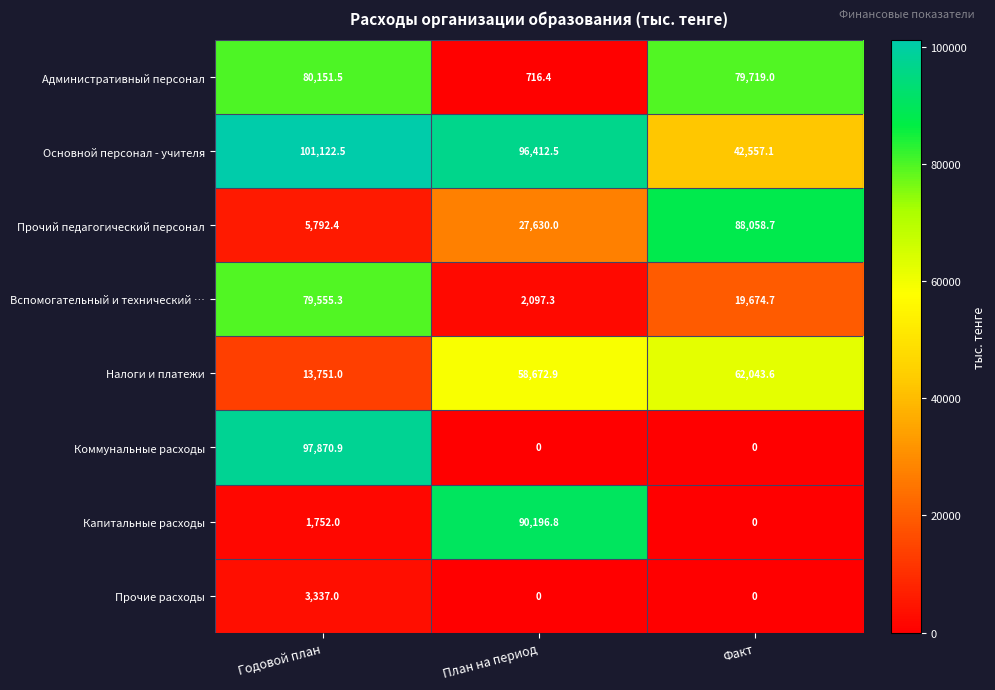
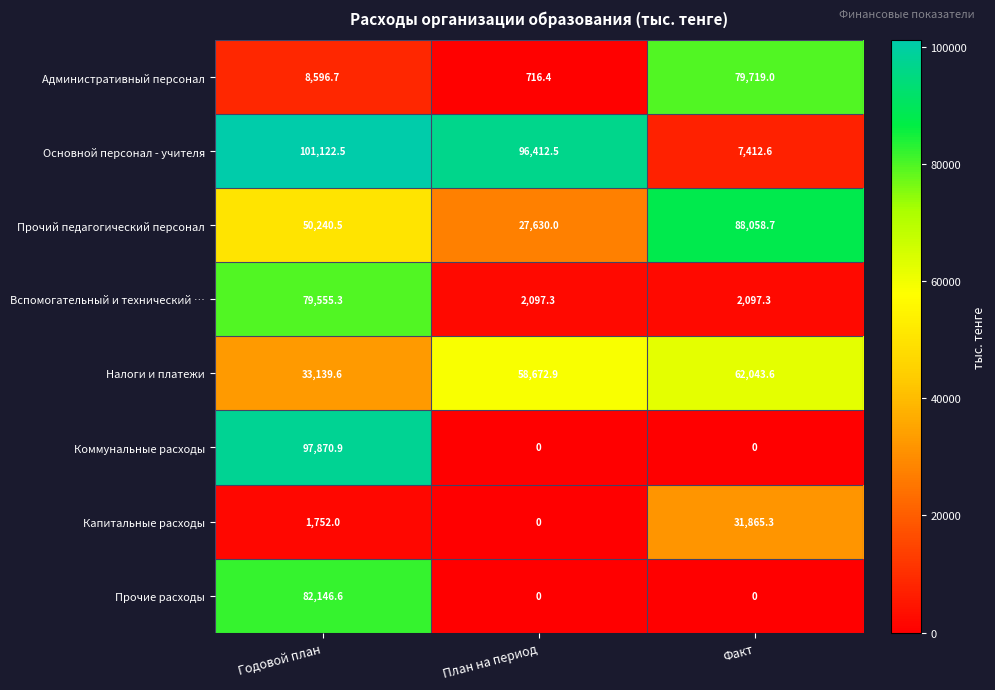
Административный персонал, Годовой план: 80,151.5 -> 8,596.7
Основной персонал - учителя, Факт: 42,557.1 -> 7,412.6
Прочий педагогический персонал, Годовой план: 5,792.4 -> 50,240.5
Вспомогательный и технический …, Факт: 19,674.7 -> 2,097.3
Налоги и платежи, Годовой план: 13,751.0 -> 33,139.6
Капитальные расходы, План на период: 90,196.8 -> 0
Капитальные расходы, Факт: 0 -> 31,865.3
Прочие расходы, Годовой план: 3,337.0 -> 82,146.6
